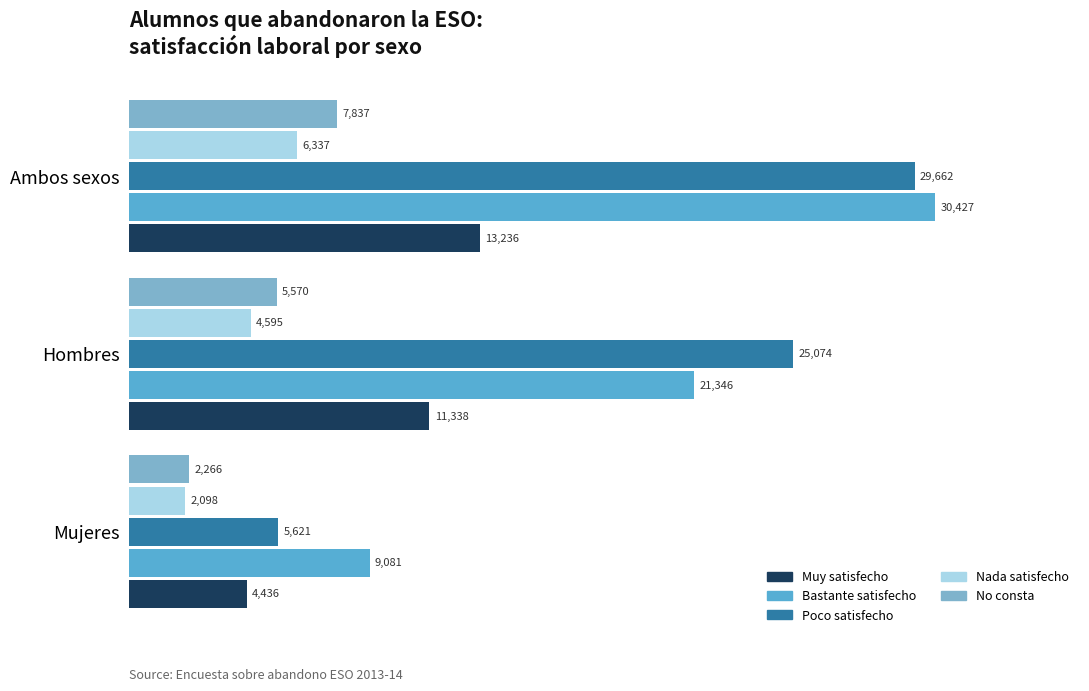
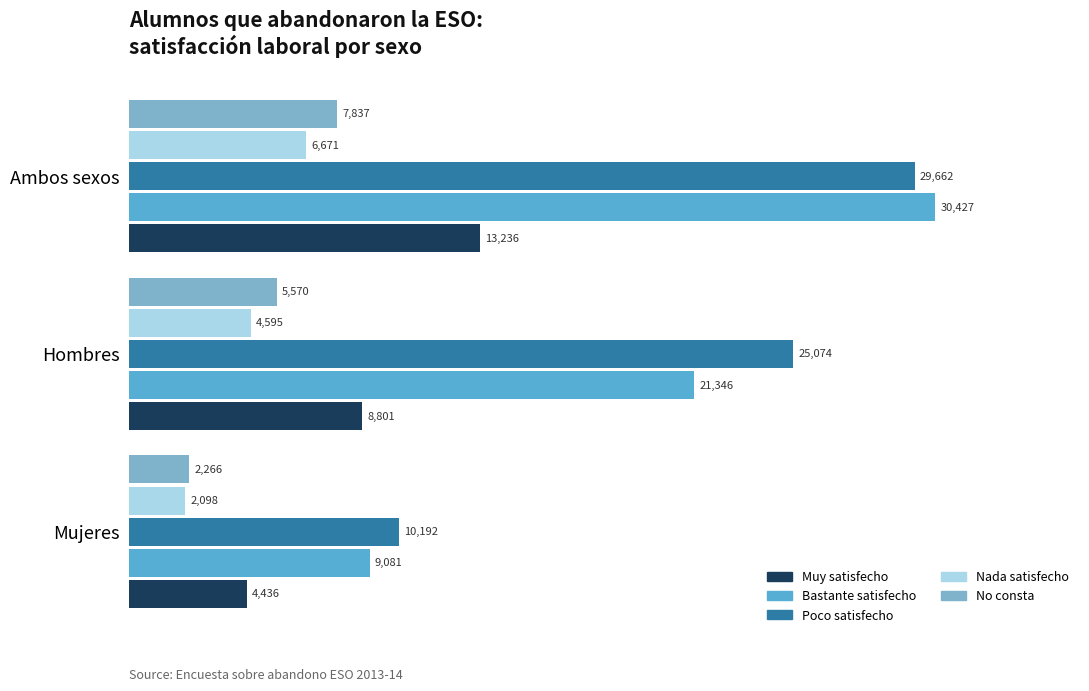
Nada satisfecho, Ambos sexos: 6,337 -> 6,671
Muy satisfecho, Hombres: 11,338 -> 8,801
Poco satisfecho, Mujeres: 5,621 -> 10,192
